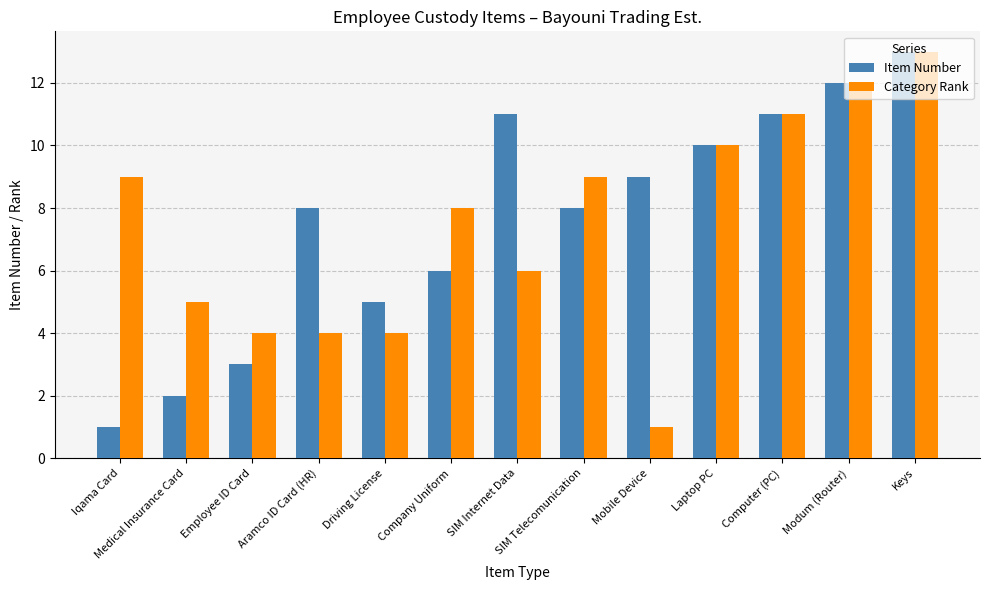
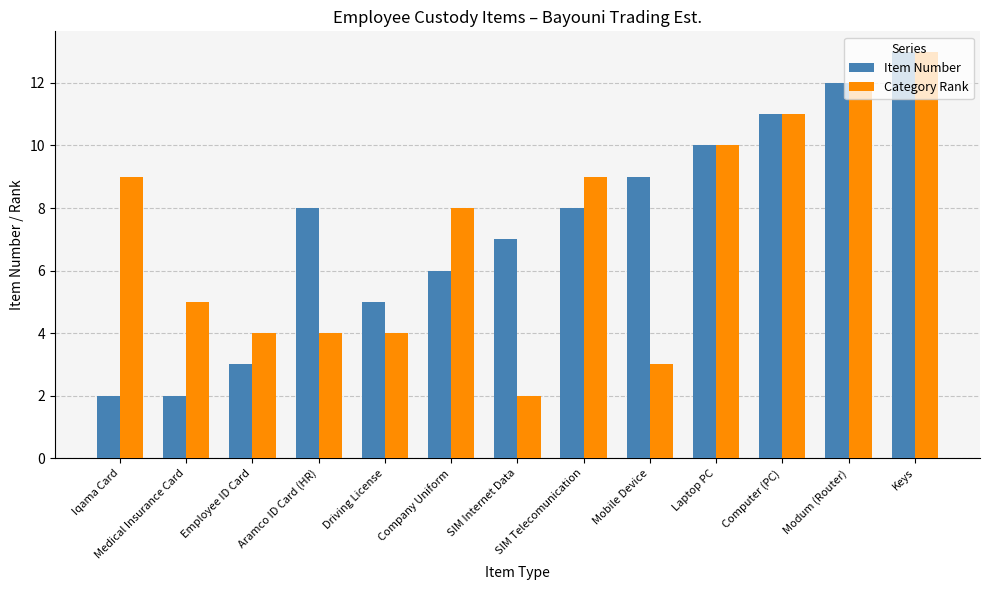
Item Number, Iqama Card: 1 -> 2
Item Number, SIM Internet Data: 11 -> 7
Category Rank, SIM Internet Data: 6 -> 2
Category Rank, Mobile Device: 1 -> 3
